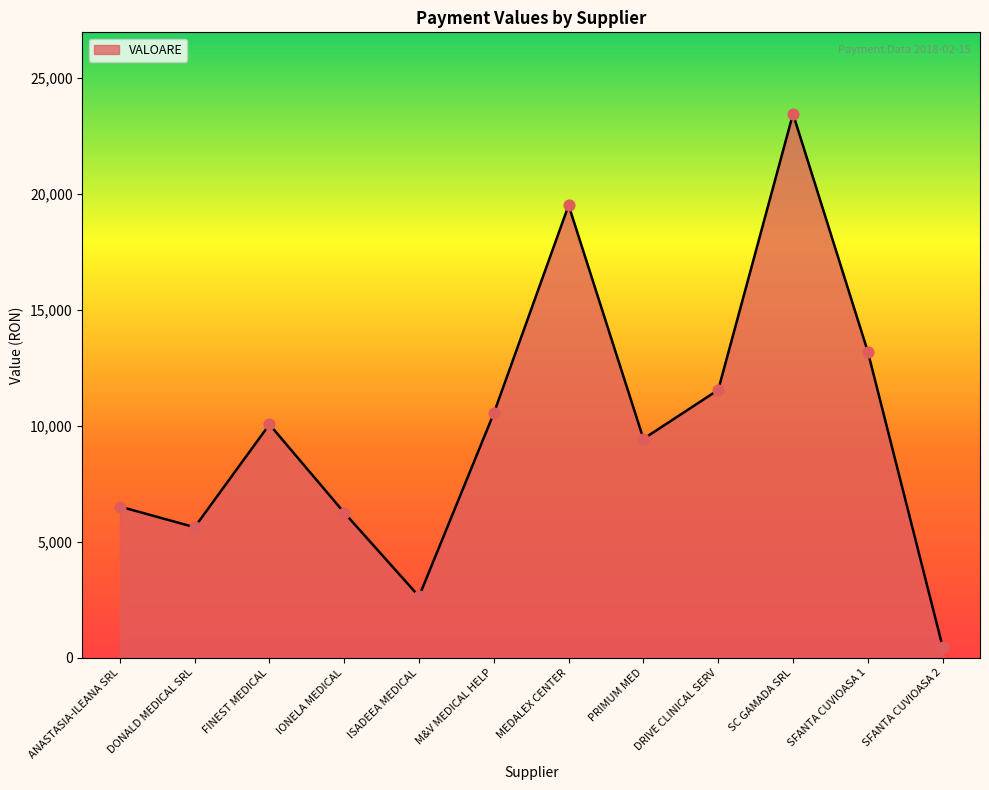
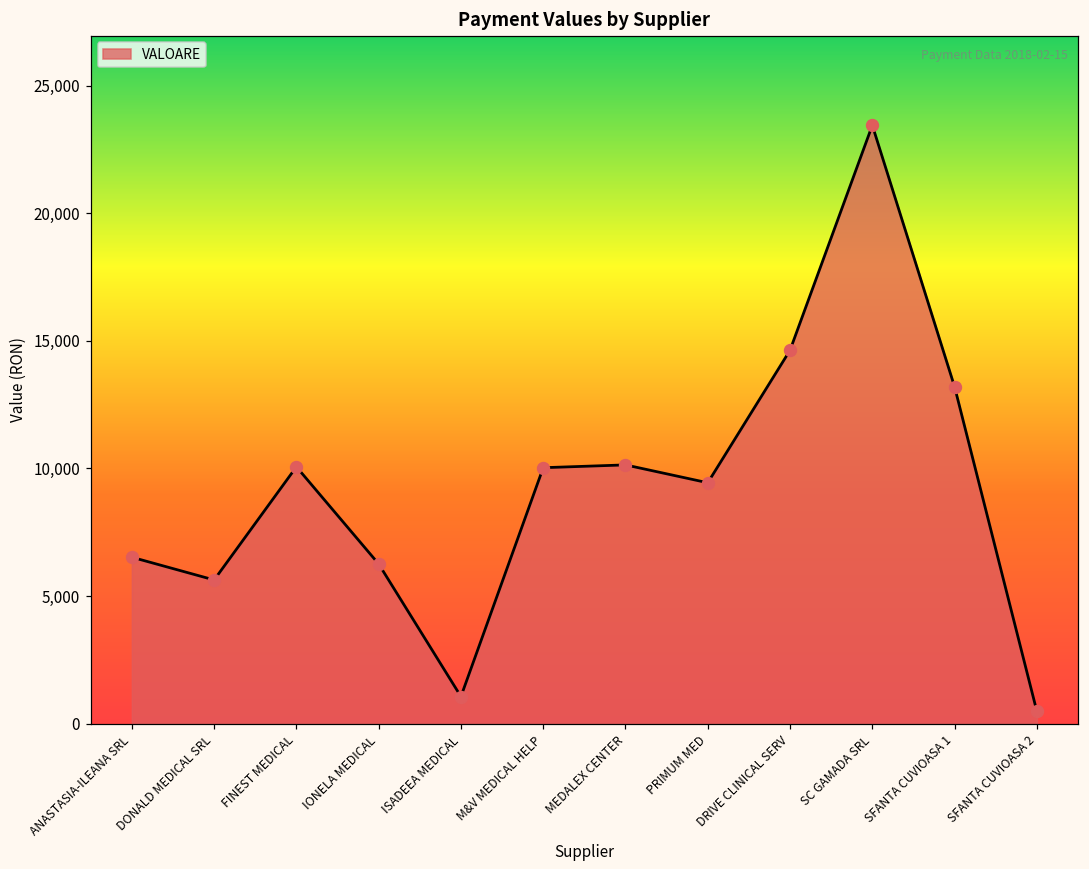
ISADEEA MEDICAL: 2,600 -> 1,100
M&V MEDICAL HELP: 10,500 -> 10,000
MEDALEX CENTER: 19,500 -> 10,100
DRIVE CLINICAL SERV: 11,600 -> 14,600
